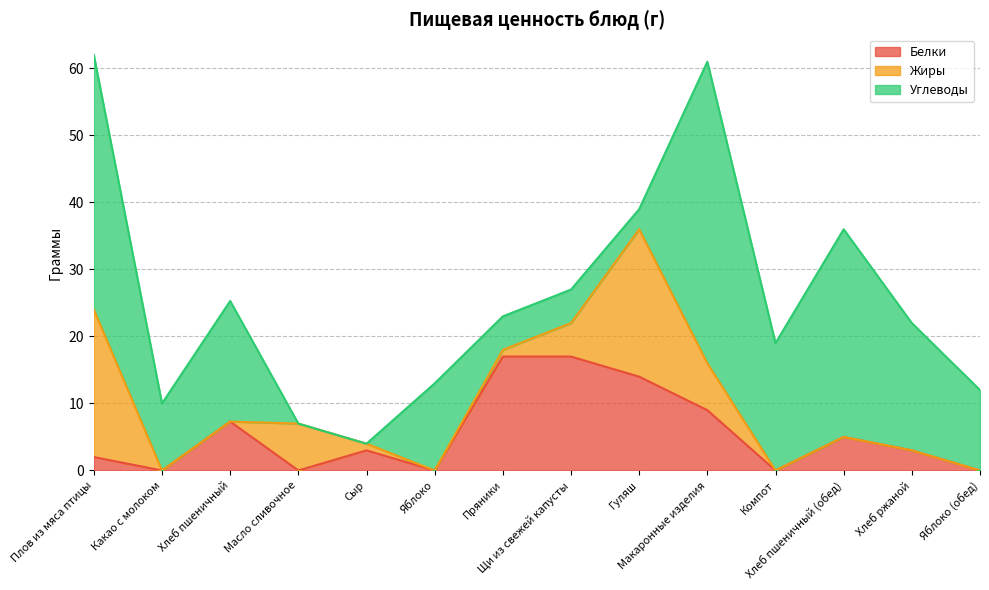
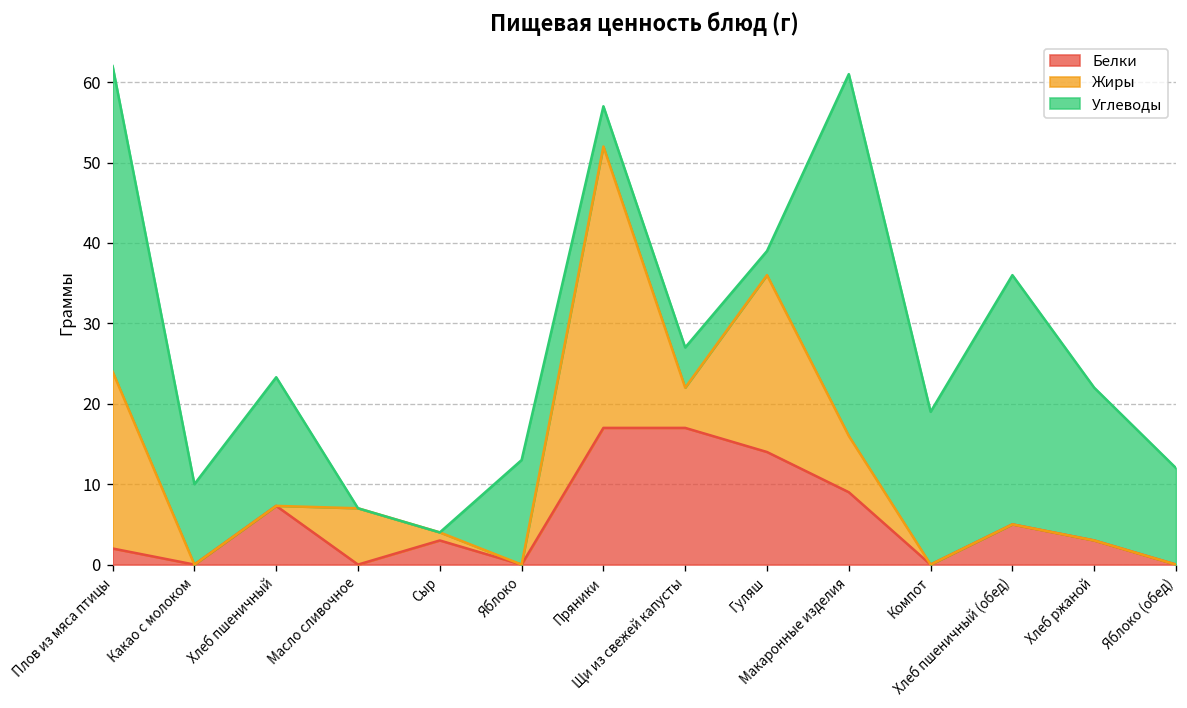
Углеводы, Хлеб пшеничный: 18 -> 16
Жиры, Пряники: 1 -> 35
